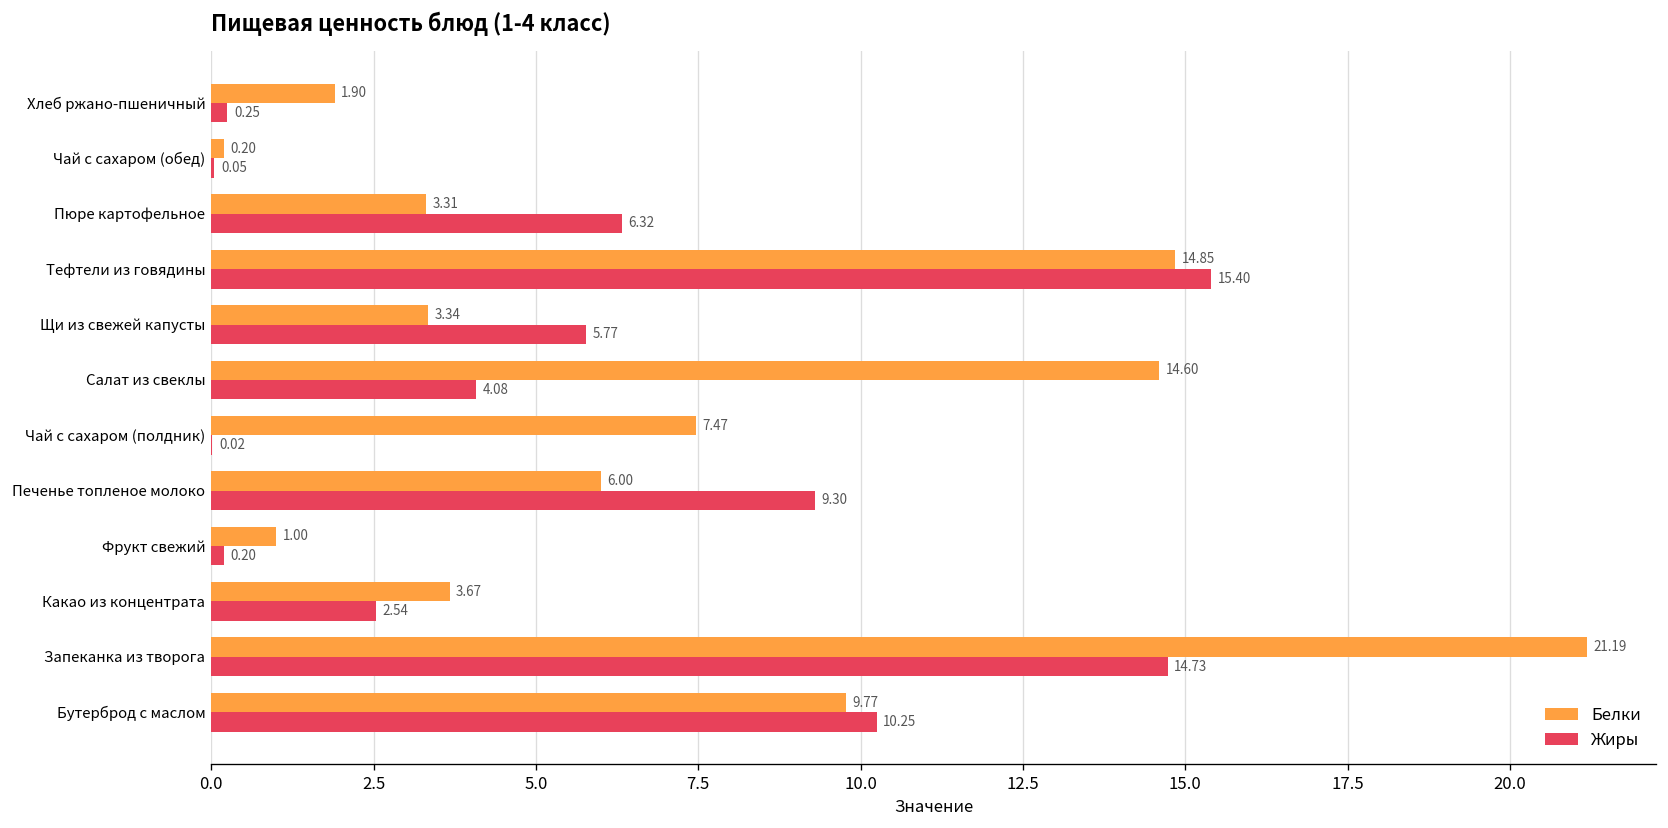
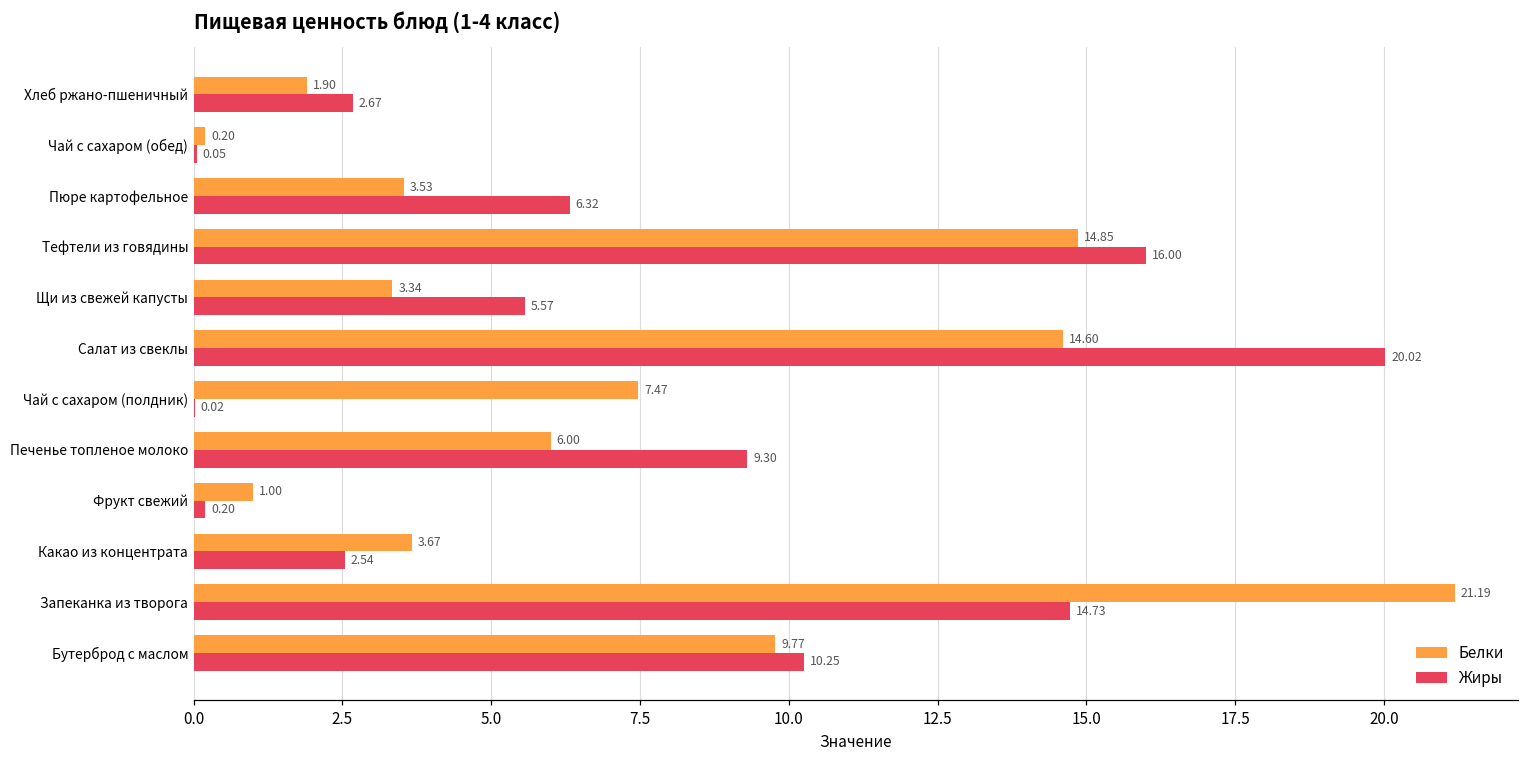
Жиры, Хлеб ржано-пшеничный: 0.25 -> 2.67
Белки, Пюре картофельное: 3.31 -> 3.53
Жиры, Тефтели из говядины: 15.40 -> 16.00
Жиры, Щи из свежей капусты: 5.77 -> 5.57
Жиры, Салат из свеклы: 4.08 -> 20.02
